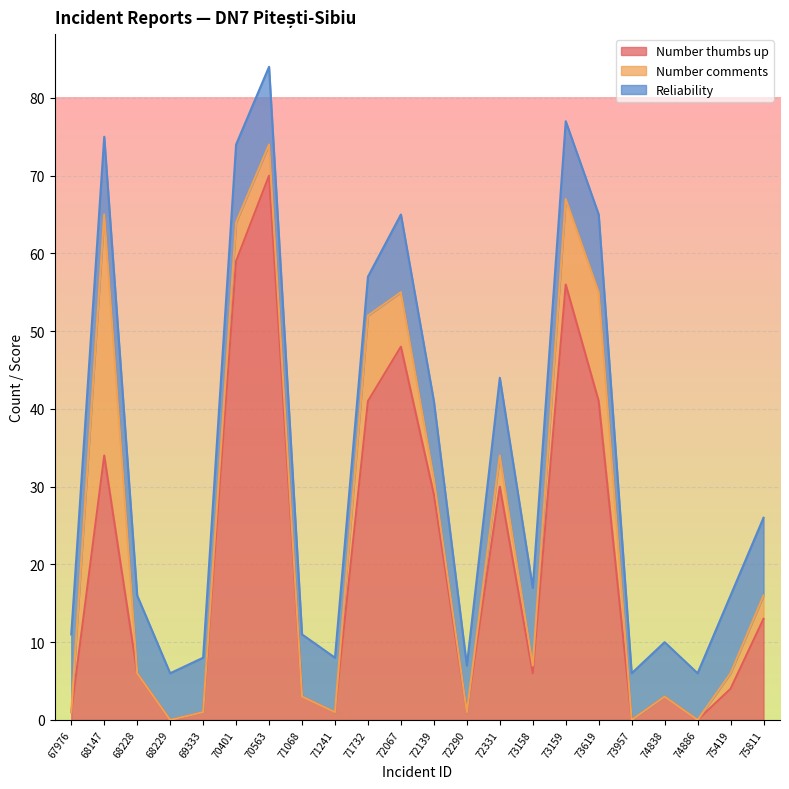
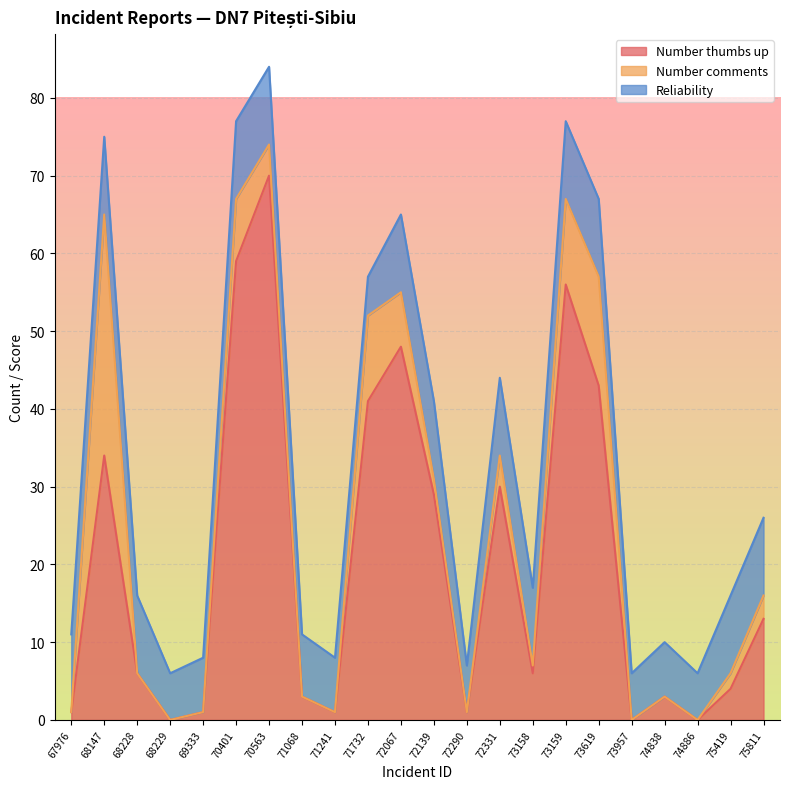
Number comments, 70401: 5 -> 8
Number thumbs up, 73619: 41 -> 43
